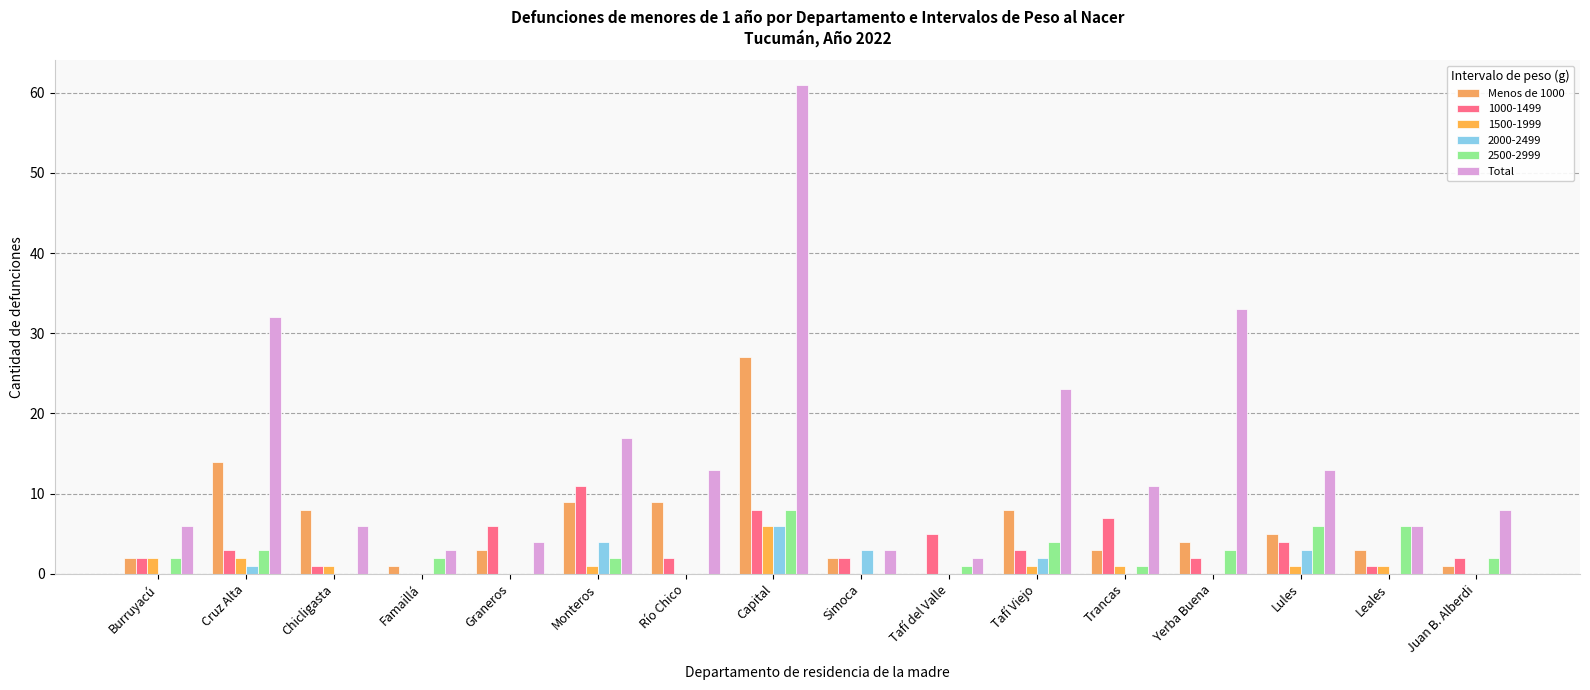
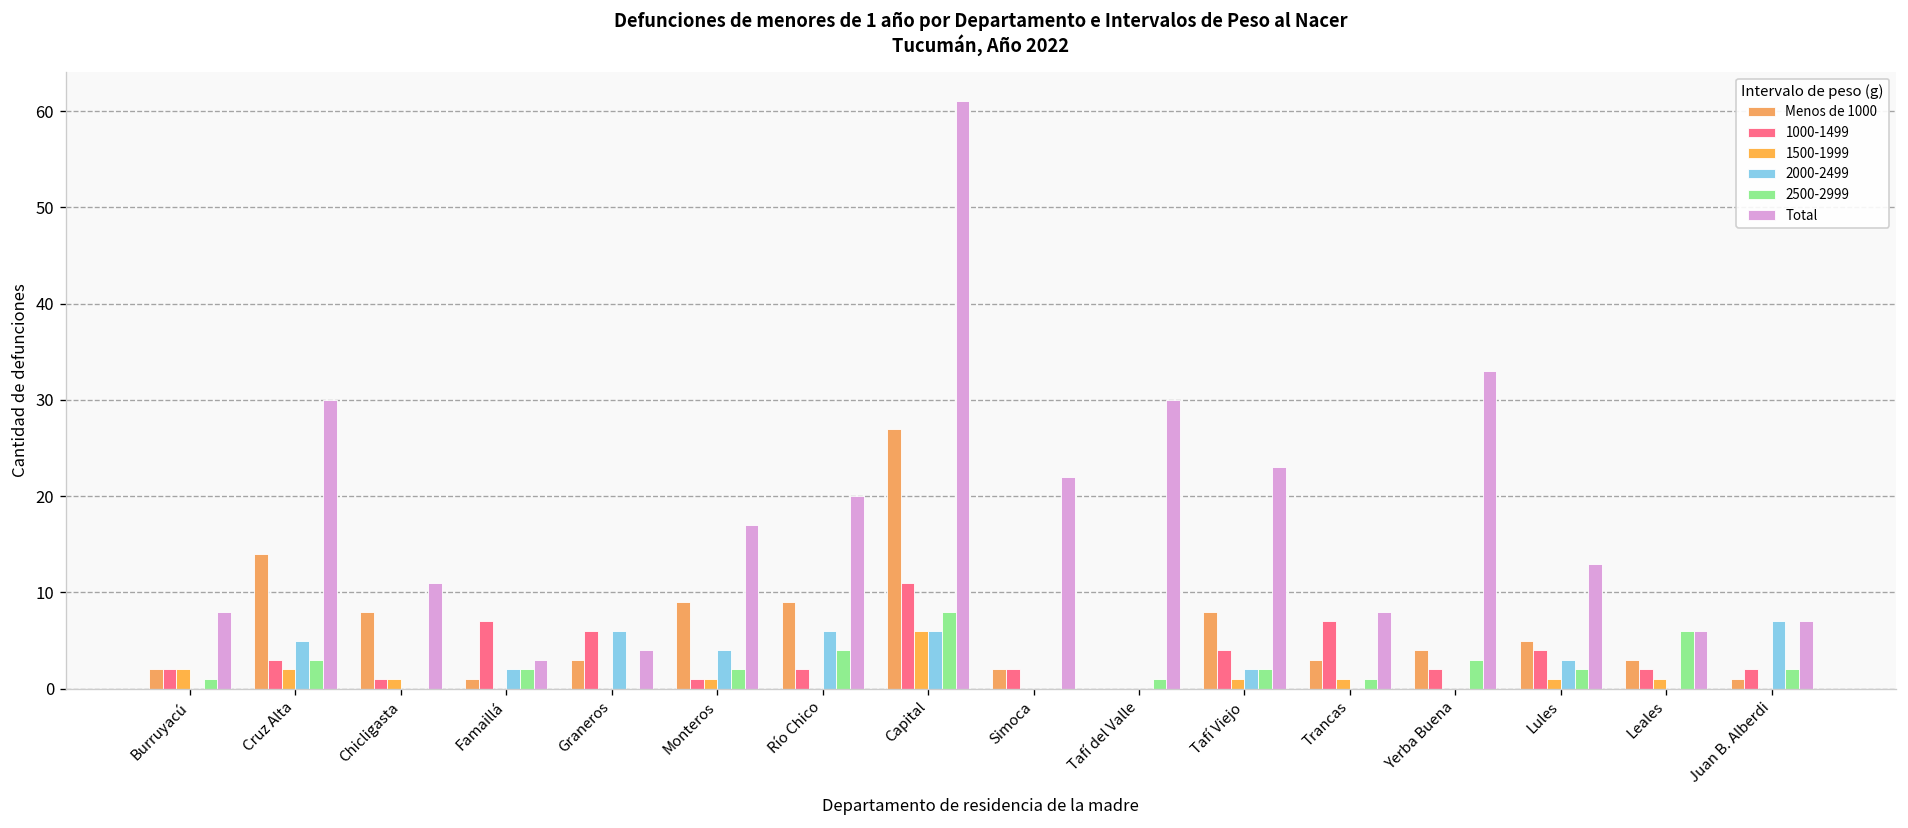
2500-2999, Burruyacú: 2 -> 1
Total, Burruyacú: 6 -> 8
2000-2499, Cruz Alta: 1 -> 5
Total, Cruz Alta: 32 -> 30
Total, Chicligasta: 6 -> 11
1000-1499, Famaillá: 0 -> 7
2000-2499, Famaillá: 0 -> 2
2000-2499, Graneros: 0 -> 6
1000-1499, Monteros: 11 -> 1
2000-2499, Río Chico: 0 -> 6
2500-2999, Río Chico: 0 -> 4
Total, Río Chico: 13 -> 20
1000-1499, Capital: 8 -> 11
2000-2499, Simoca: 3 -> 0
Total, Simoca: 3 -> 22
1000-1499, Tafí del Valle: 5 -> 0
Total, Tafí del Valle: 2 -> 30
1000-1499, Tafí Viejo: 3 -> 4
2500-2999, Tafí Viejo: 4 -> 2
Total, Trancas: 11 -> 8
2500-2999, Lules: 6 -> 2
1000-1499, Leales: 1 -> 2
2000-2499, Juan B. Alberdi: 0 -> 7
Total, Juan B. Alberdi: 8 -> 7
